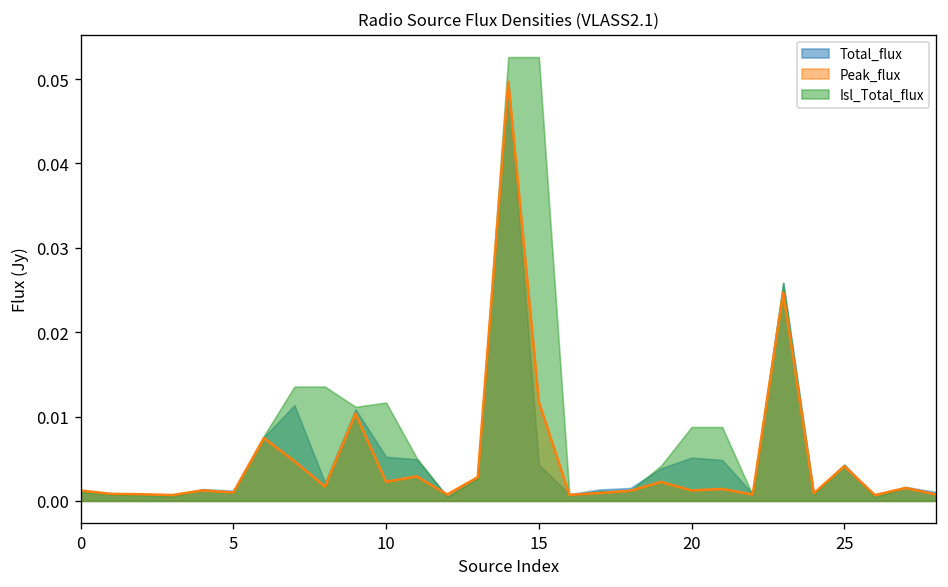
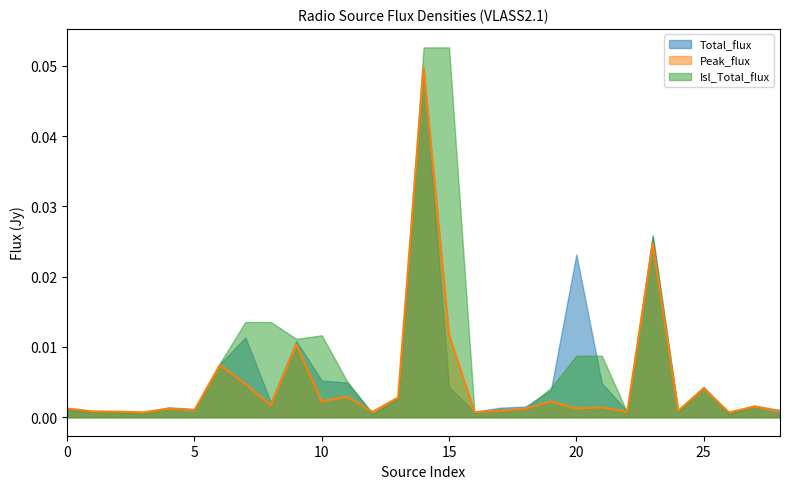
Total_flux, 20: 0.005 -> 0.023
